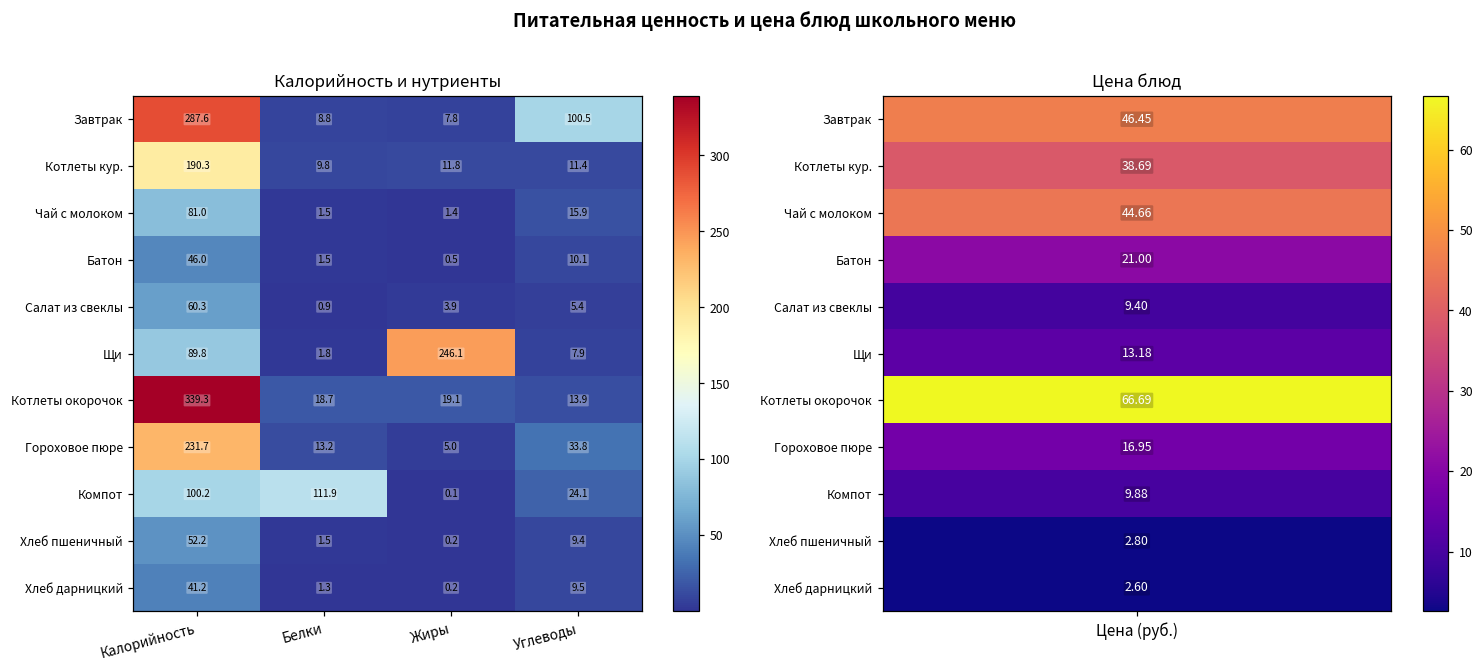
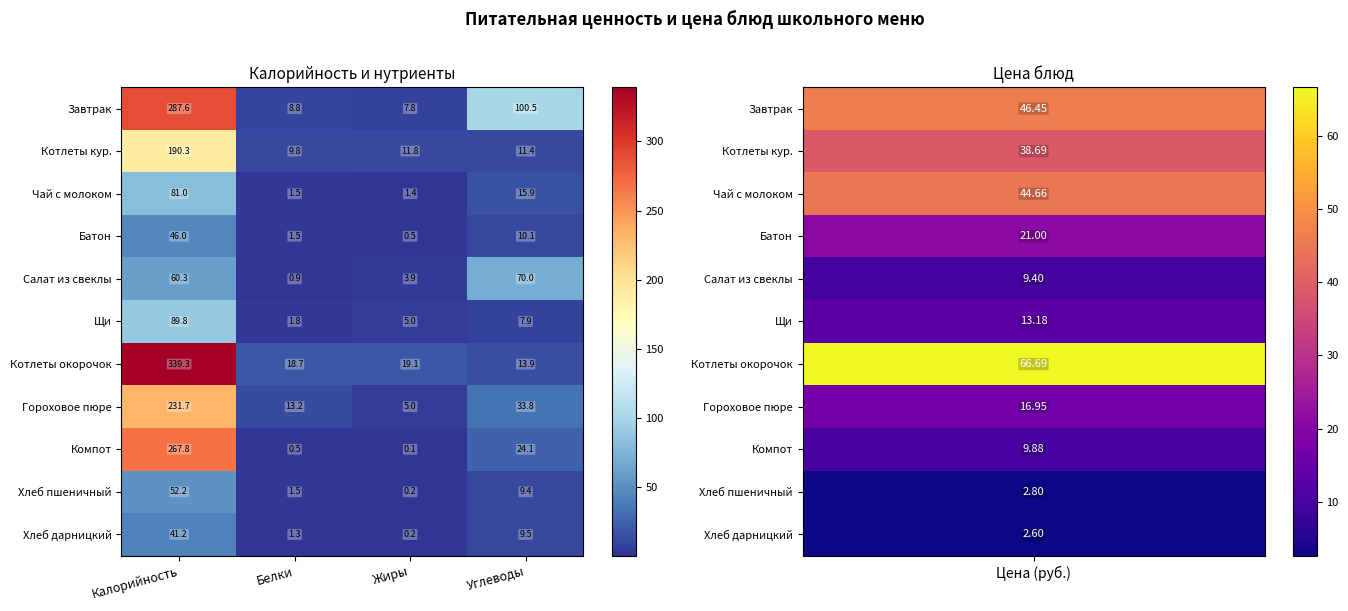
Калорийность и нутриенты, Салат из свеклы, Углеводы: 5.4 -> 70.0
Калорийность и нутриенты, Щи, Жиры: 246.1 -> 5.0
Калорийность и нутриенты, Компот, Калорийность: 100.2 -> 267.8
Калорийность и нутриенты, Компот, Белки: 111.9 -> 0.5
